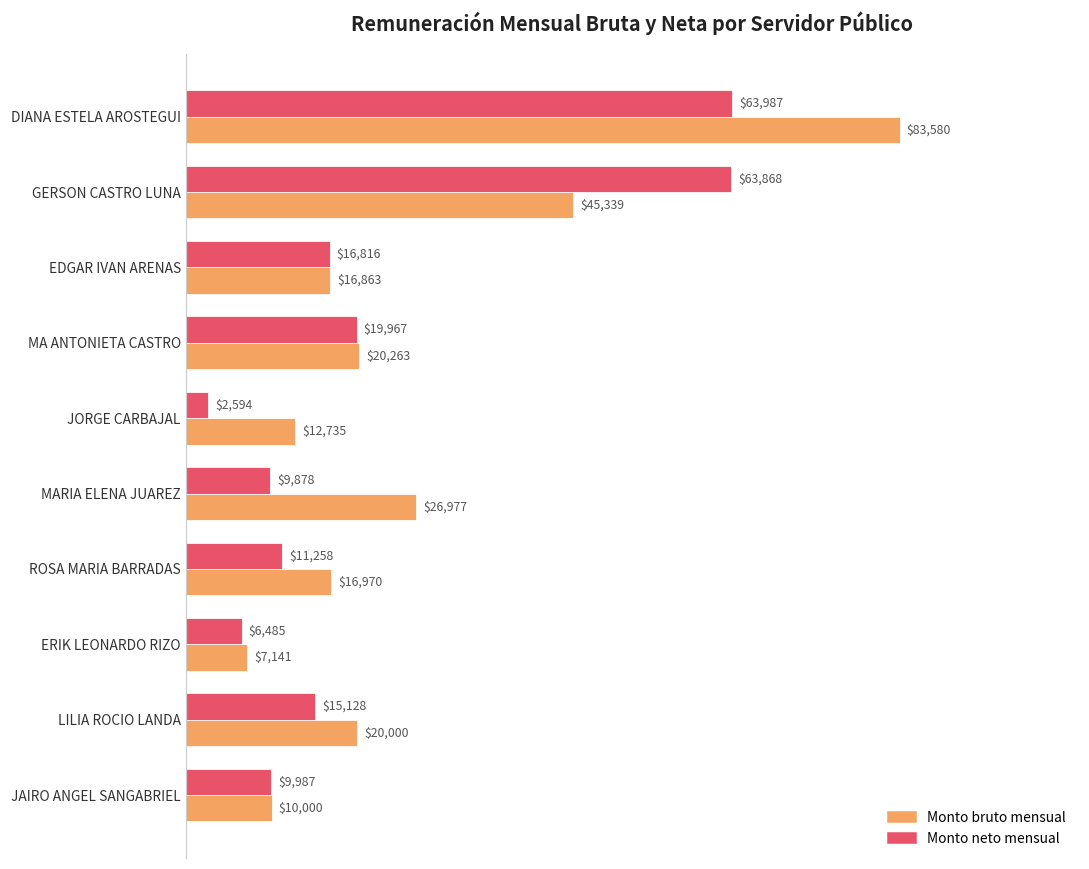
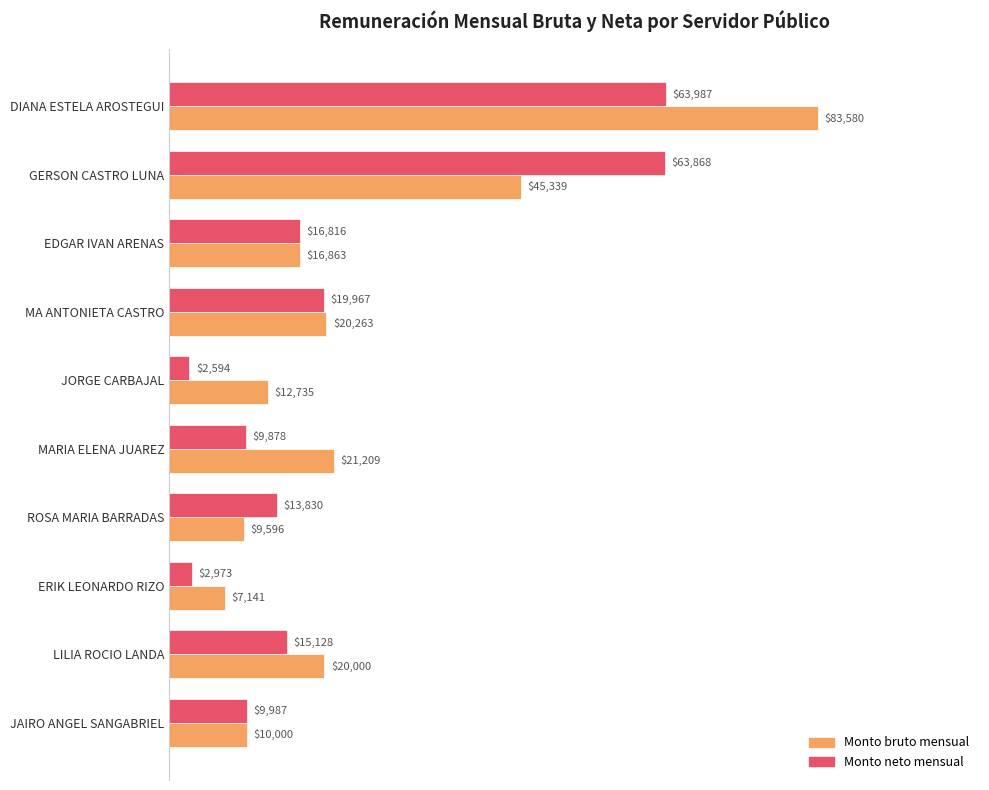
Monto bruto mensual, MARIA ELENA JUAREZ: $26,977 -> $21,209
Monto neto mensual, ROSA MARIA BARRADAS: $11,258 -> $13,830
Monto bruto mensual, ROSA MARIA BARRADAS: $16,970 -> $9,596
Monto neto mensual, ERIK LEONARDO RIZO: $6,485 -> $2,973
